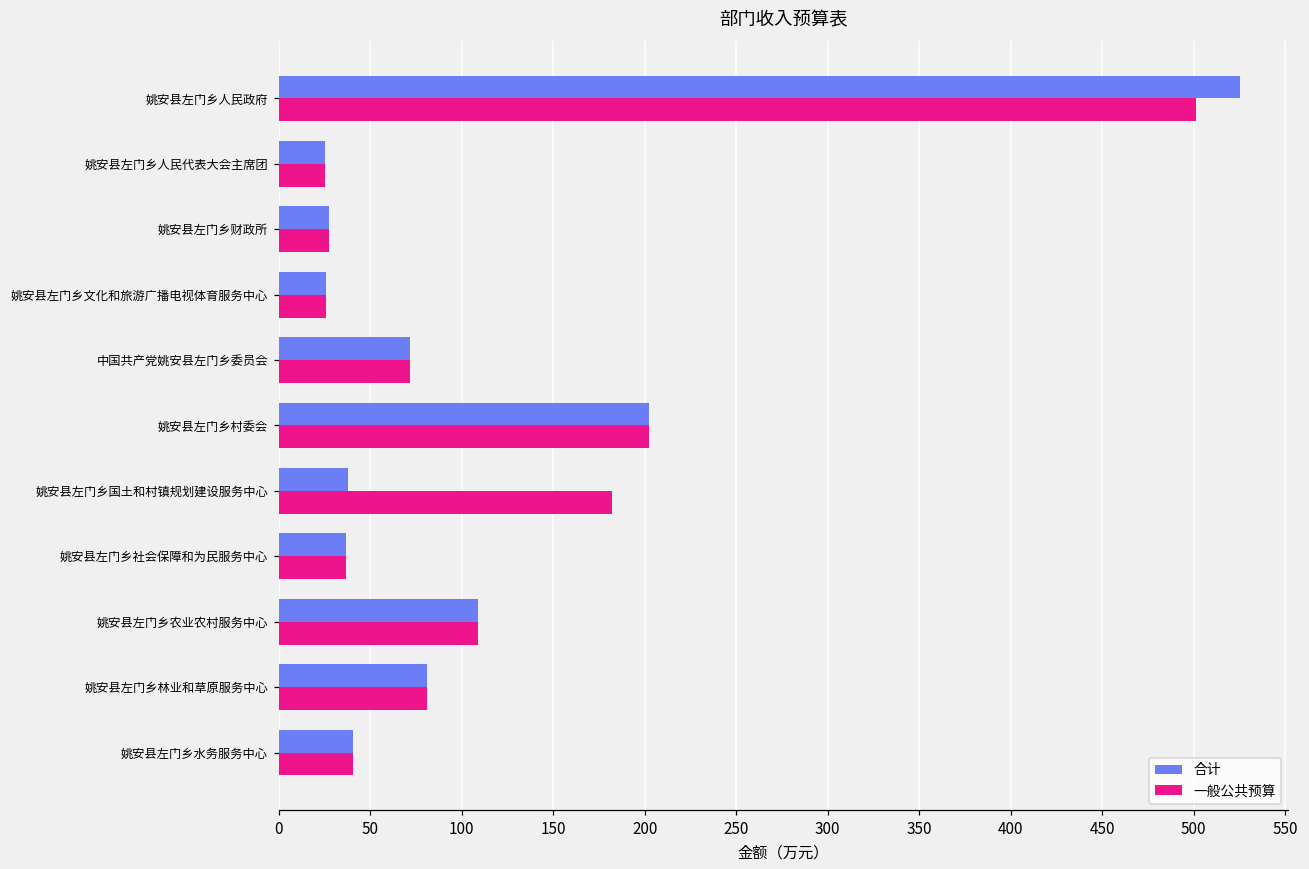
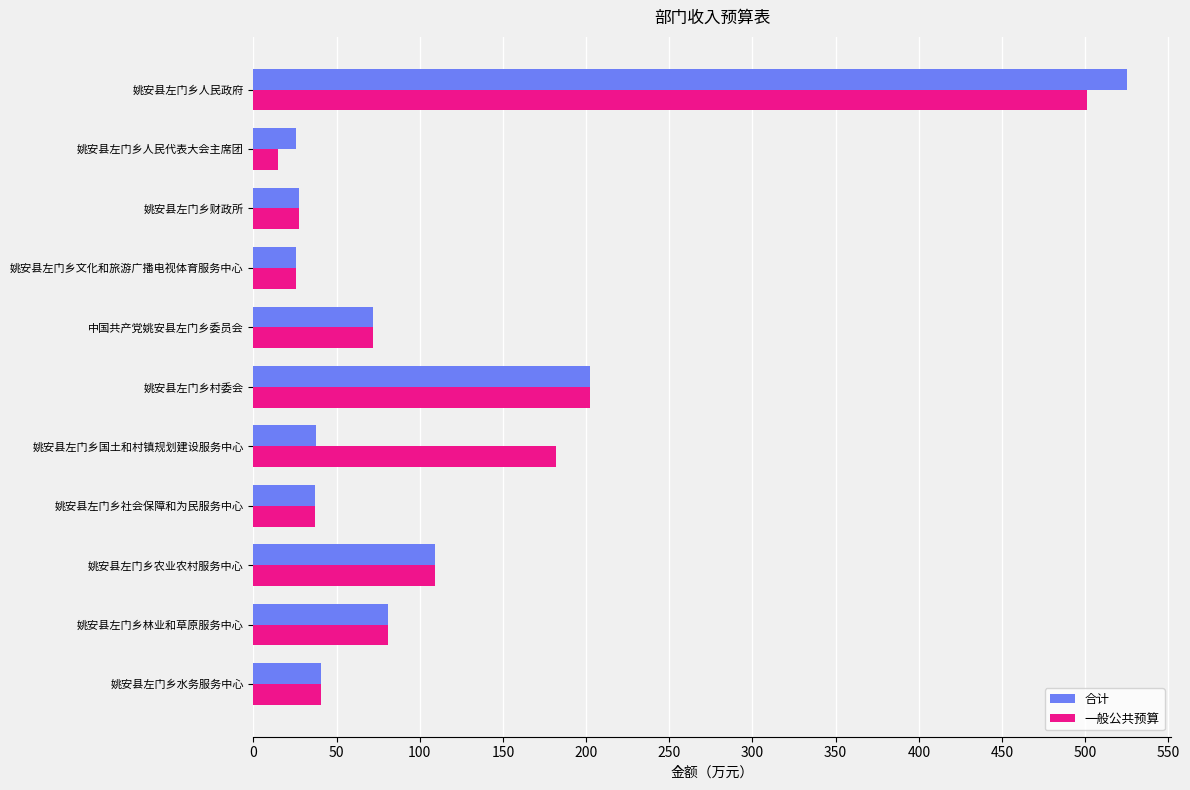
一般公共预算, 姚安县左门乡人民代表大会主席团: 25 -> 15
